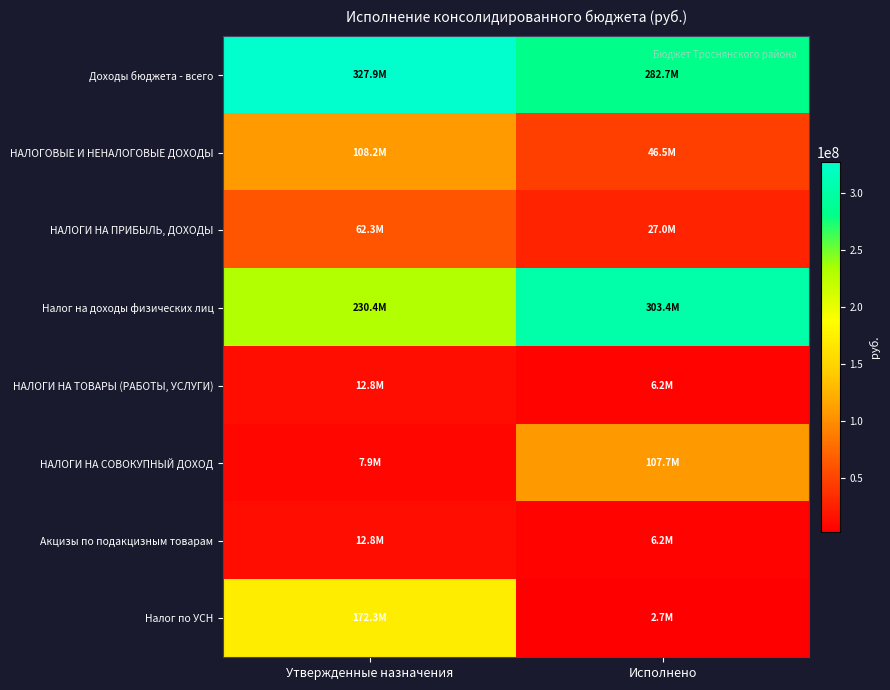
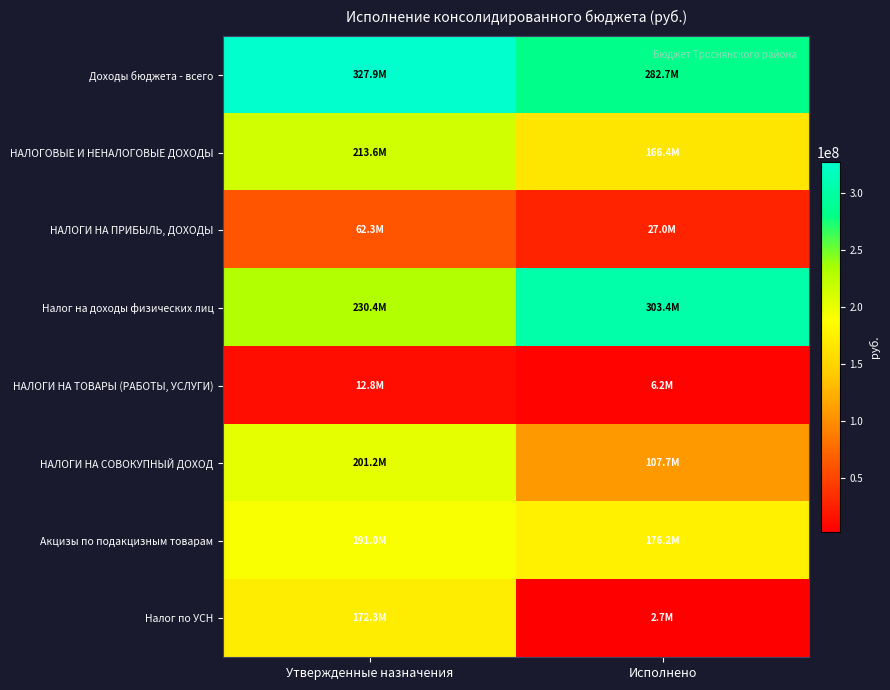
НАЛОГОВЫЕ И НЕНАЛОГОВЫЕ ДОХОДЫ, Утвержденные назначения: 108.2M -> 213.6M
НАЛОГОВЫЕ И НЕНАЛОГОВЫЕ ДОХОДЫ, Исполнено: 46.5M -> 166.4M
НАЛОГИ НА СОВОКУПНЫЙ ДОХОД, Утвержденные назначения: 7.9M -> 201.2M
Акцизы по подакцизным товарам, Утвержденные назначения: 12.8M -> 191.0M
Акцизы по подакцизным товарам, Исполнено: 6.2M -> 176.2M
